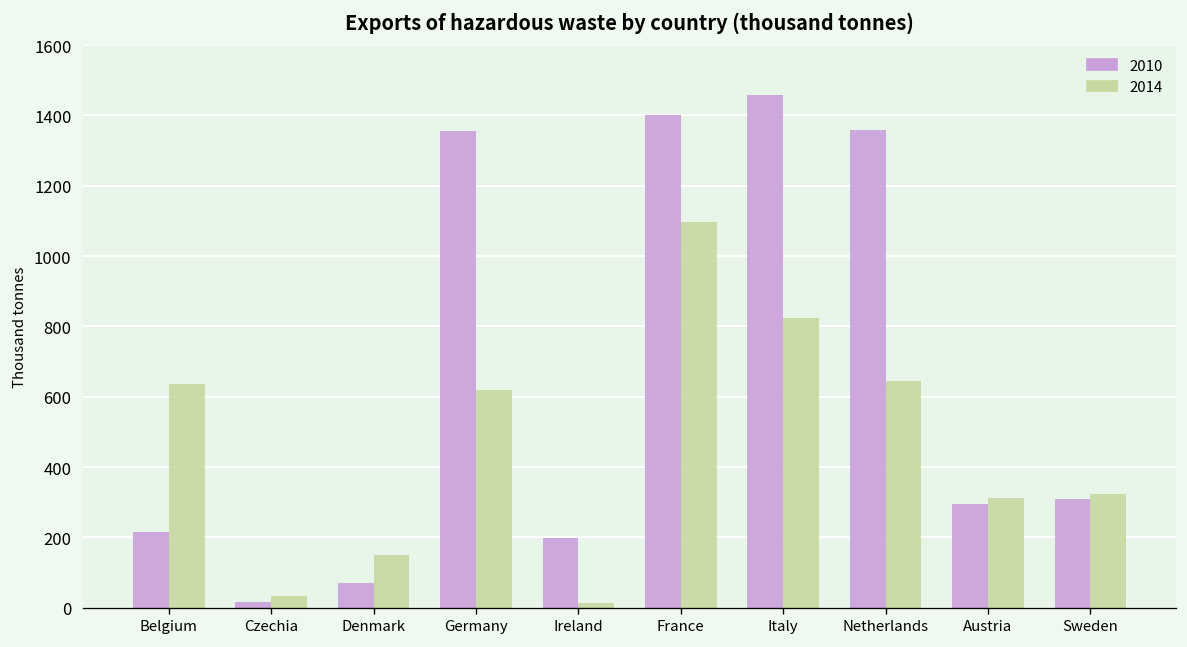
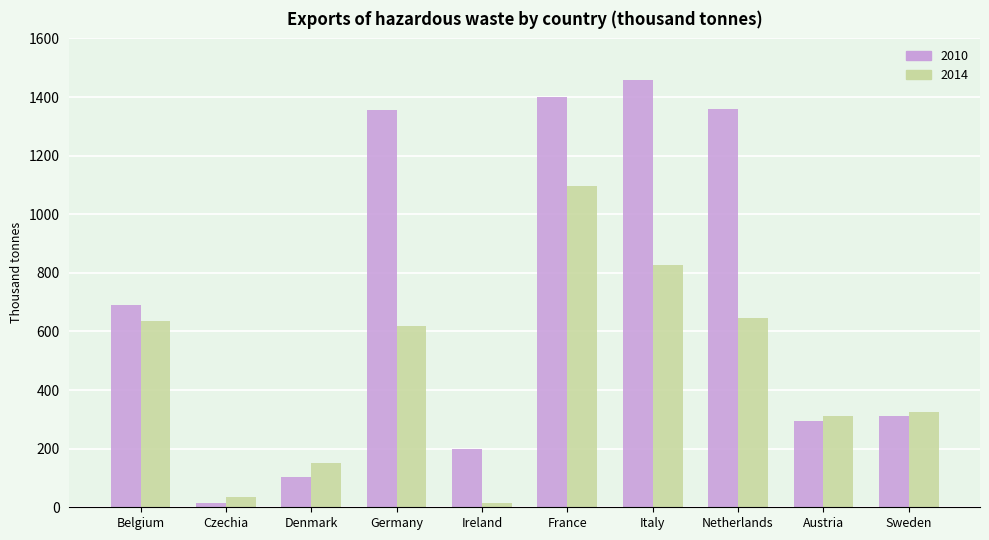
2010, Belgium: 210 -> 690
2010, Denmark: 70 -> 100
